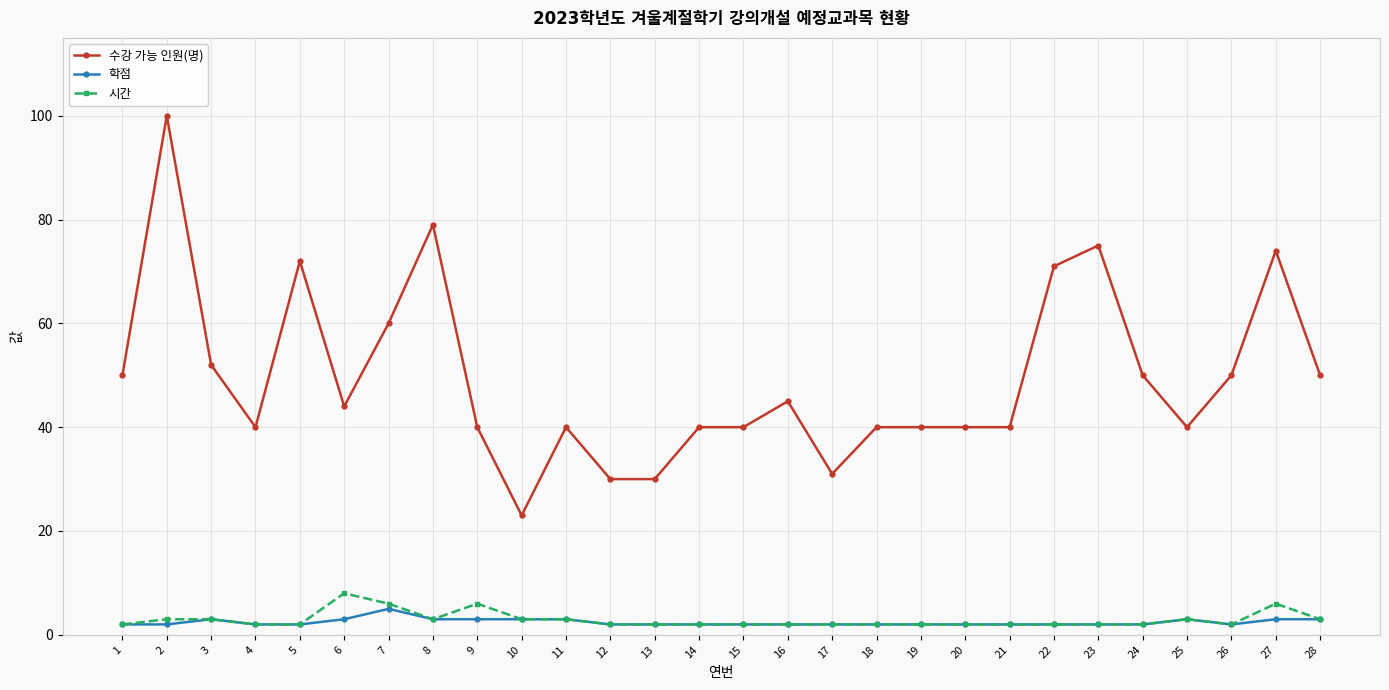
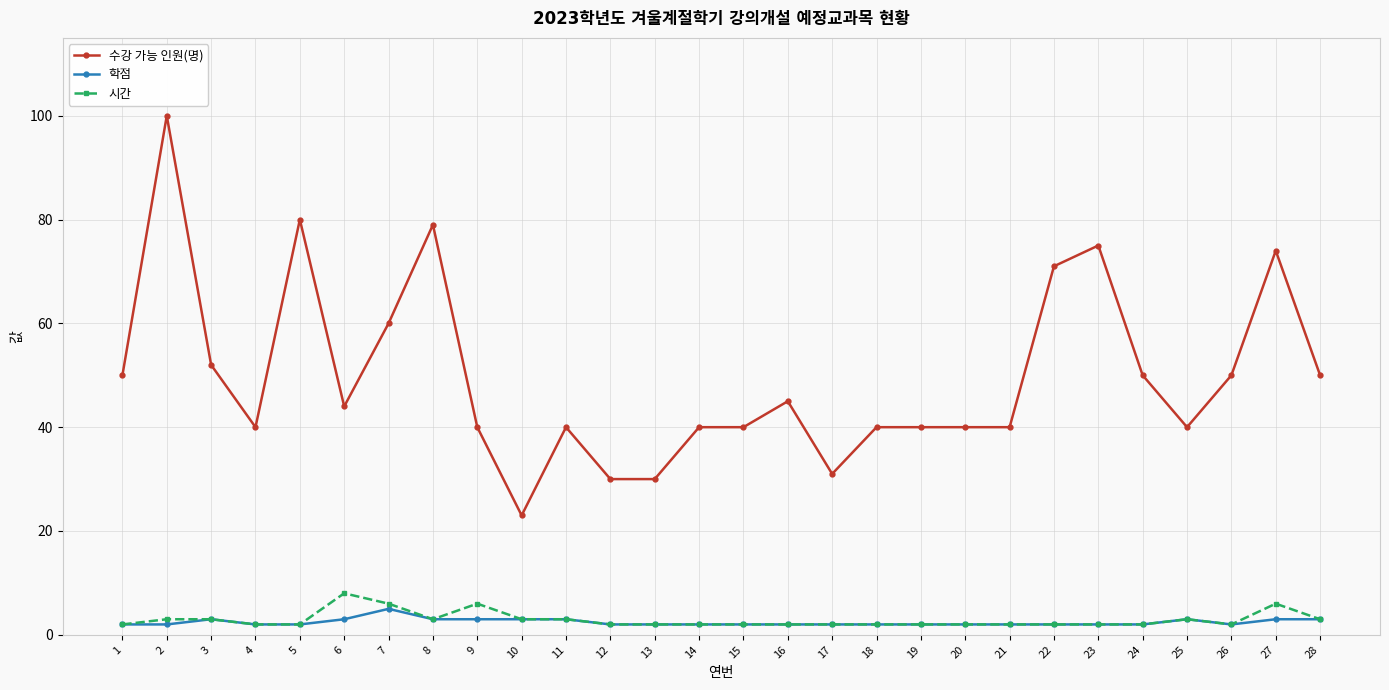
수강 가능 인원(명), 5: 72 -> 80
